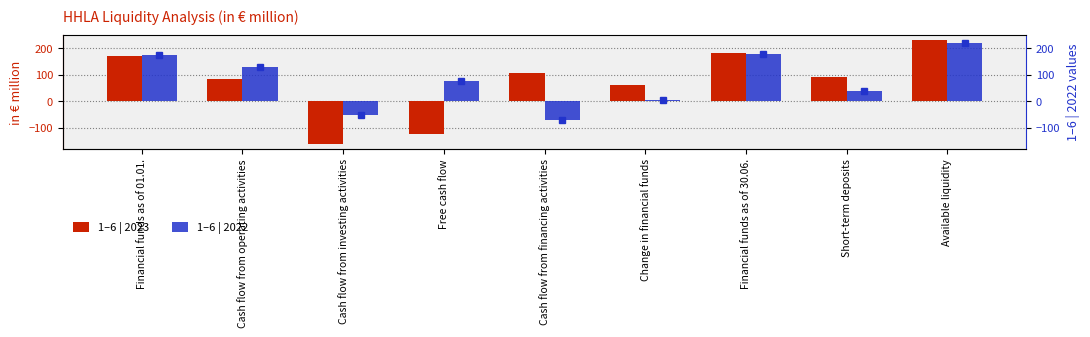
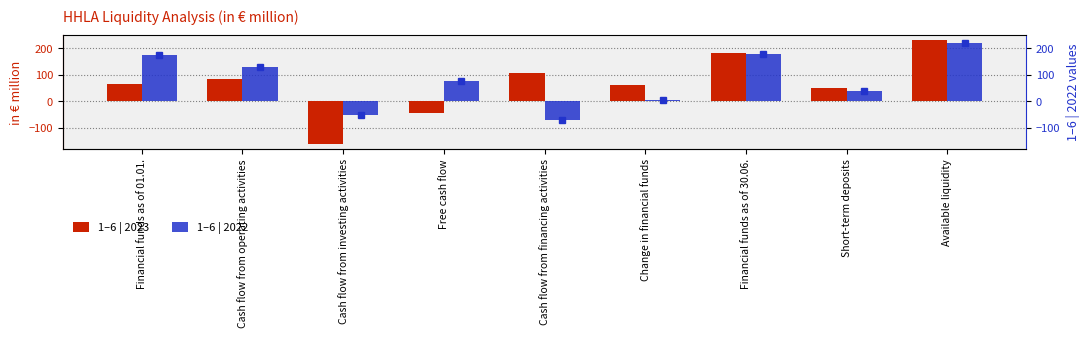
1–6 | 2023, Financial funds as of 01.01.: 170 -> 60
1–6 | 2023, Free cash flow: -120 -> -50
1–6 | 2023, Short-term deposits: 90 -> 50
